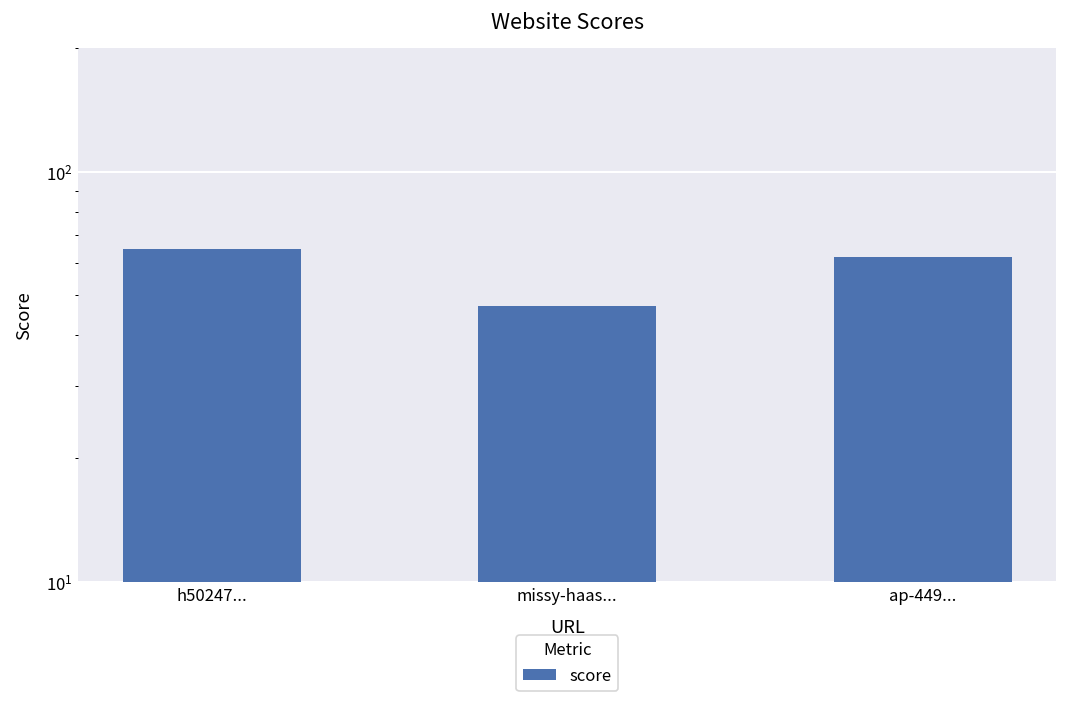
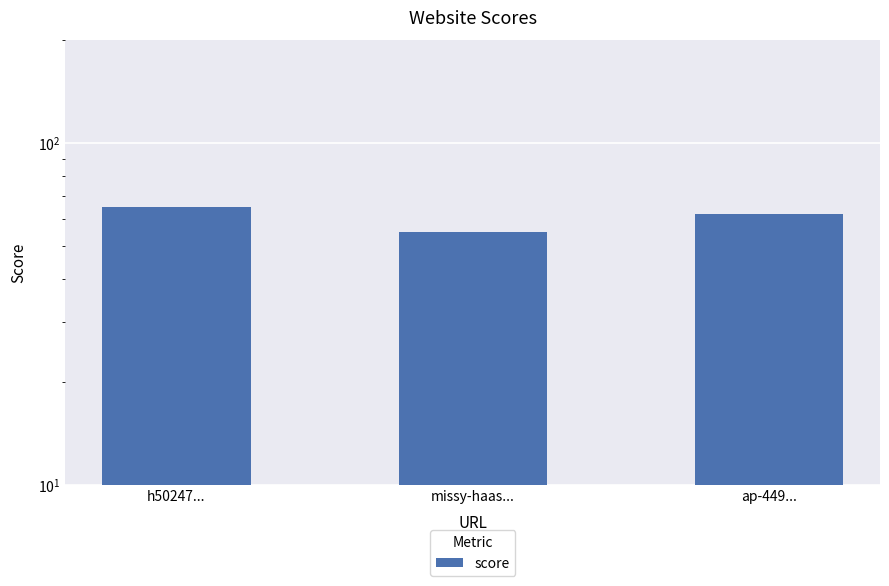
missy-haas...: 47 -> 55
